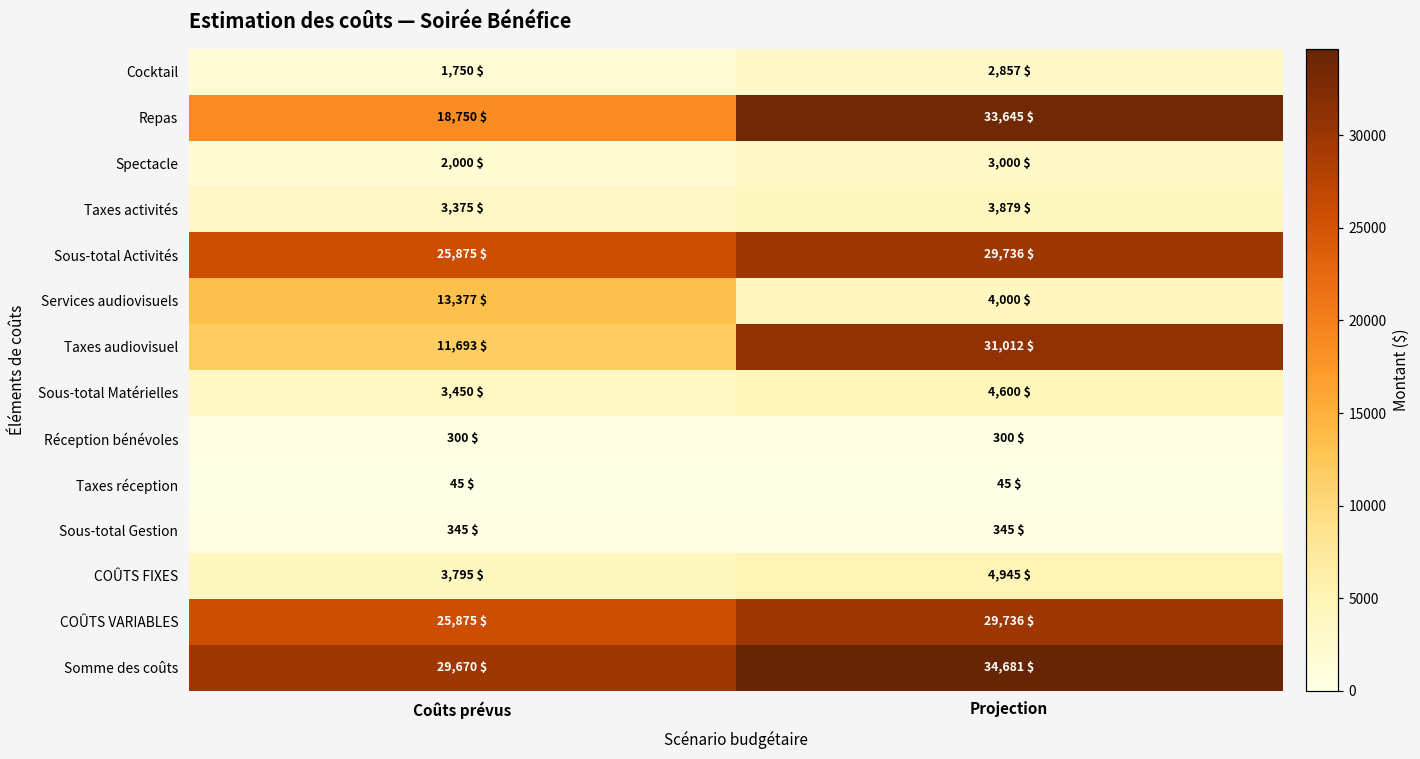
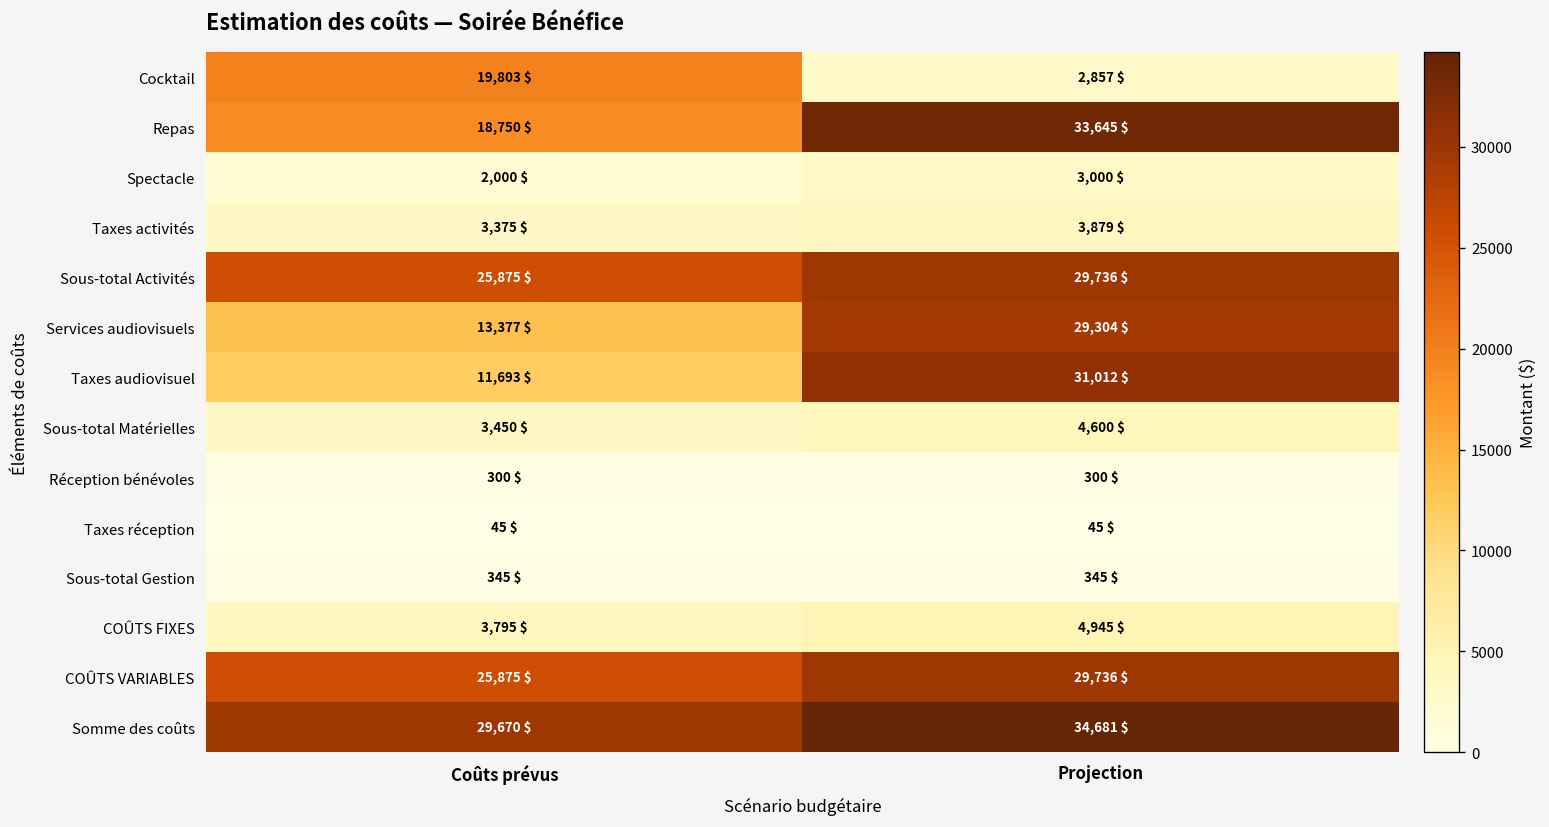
Cocktail, Coûts prévus: 1,750 -> 19,803
Services audiovisuels, Projection: 4,000 -> 29,304
